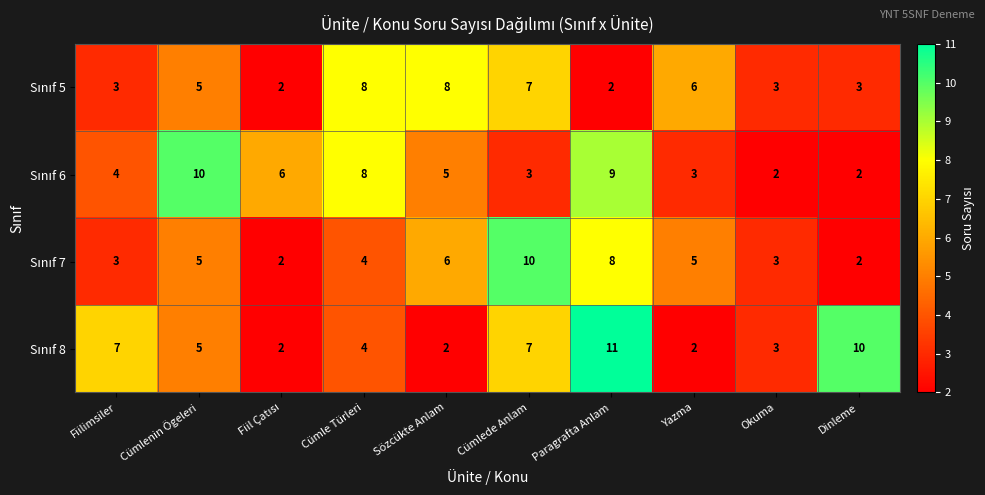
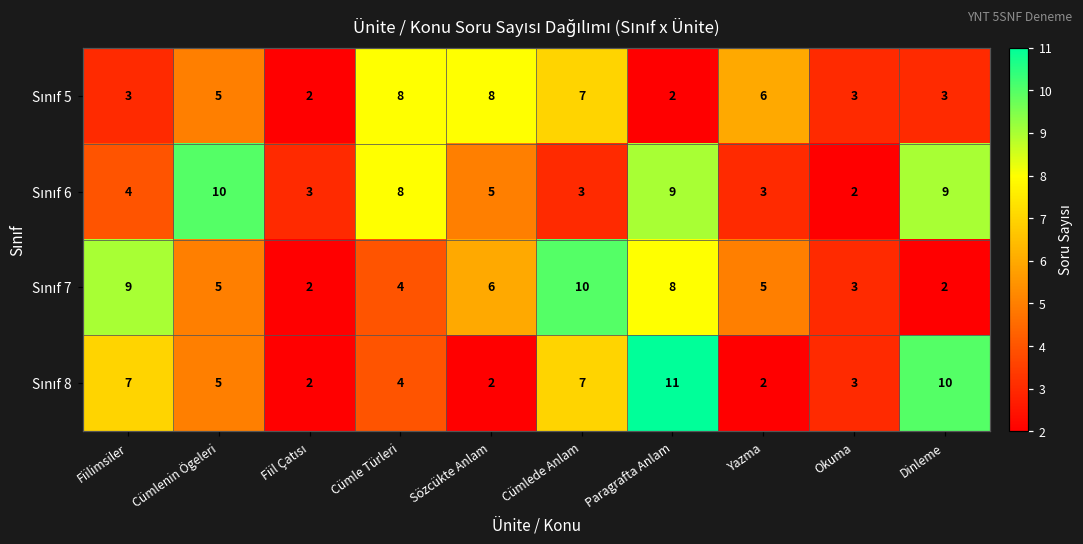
Sınıf 6, Fiil Çatısı: 6 -> 3
Sınıf 6, Dinleme: 2 -> 9
Sınıf 7, Fiilimsiler: 3 -> 9
